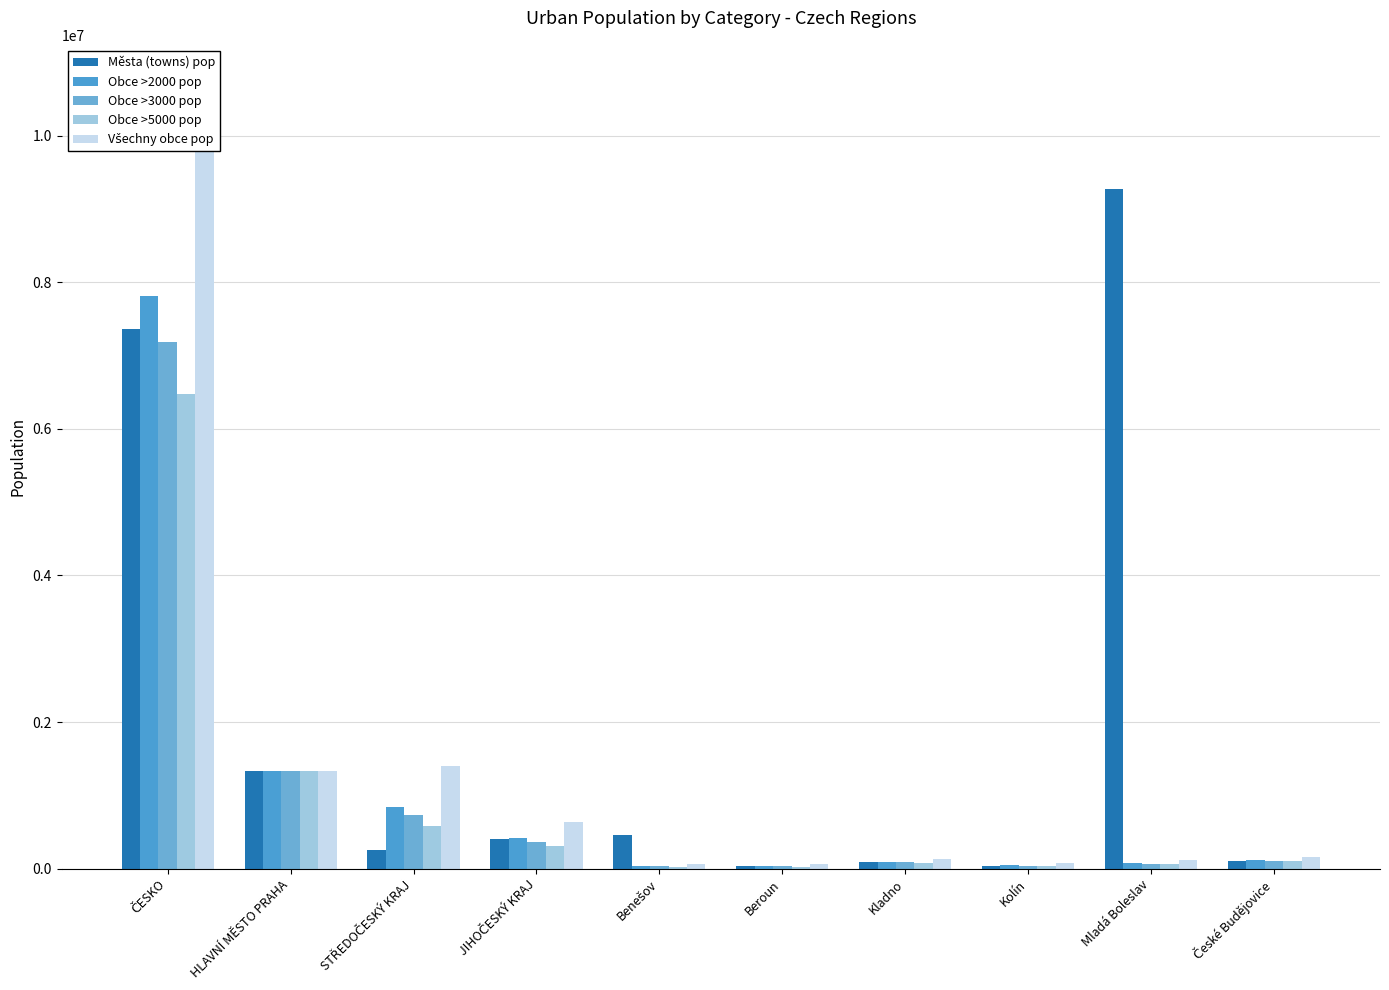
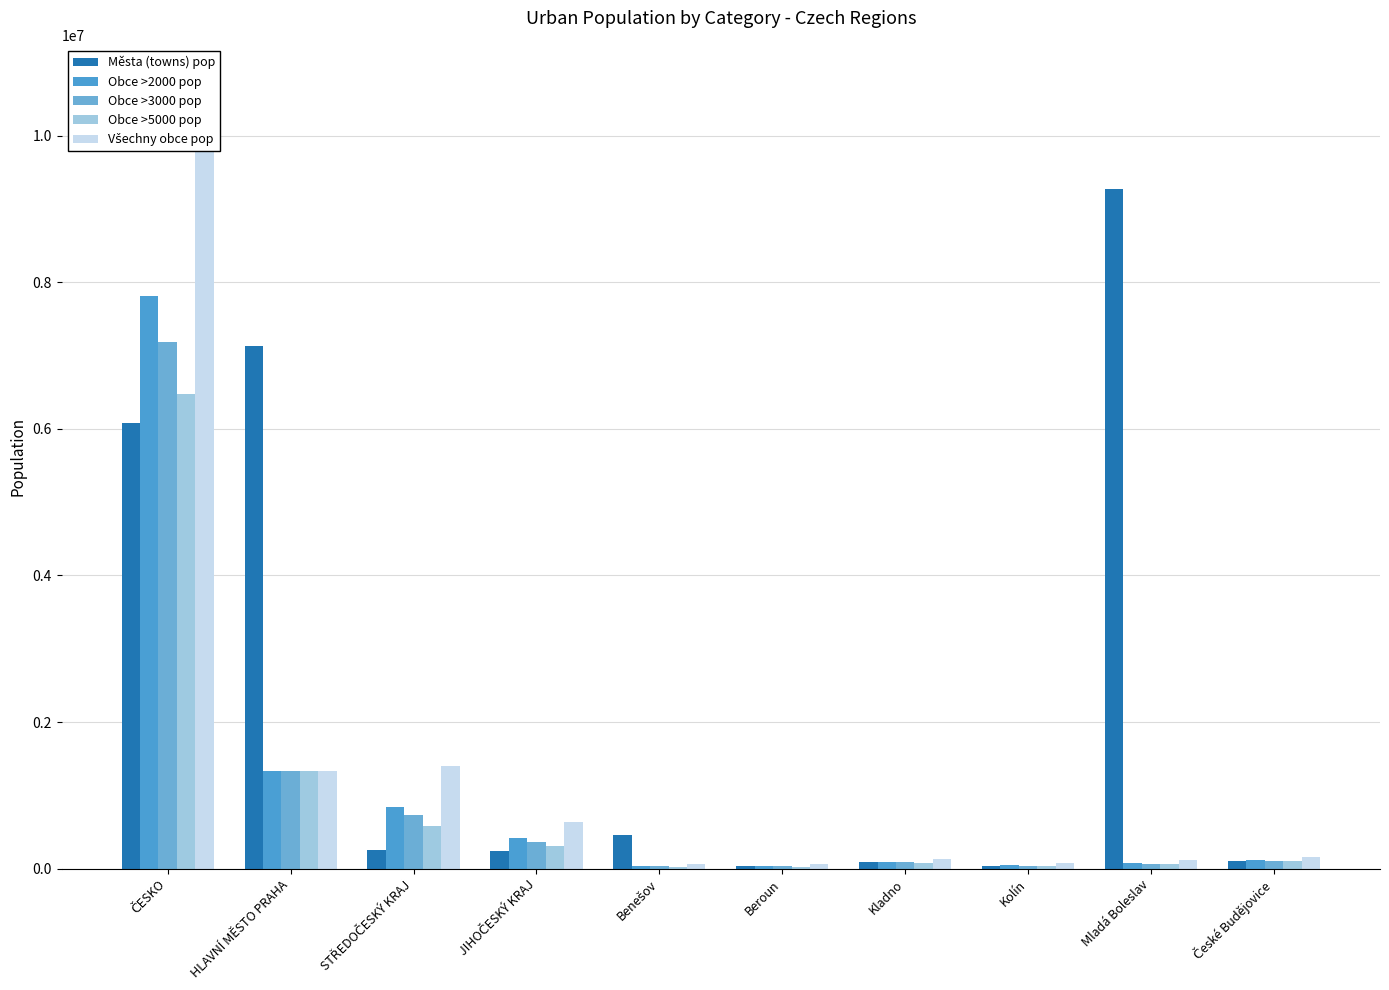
Města (towns) pop, ČESKO: 7400000 -> 6100000
Města (towns) pop, HLAVNÍ MĚSTO PRAHA: 1300000 -> 7100000
Města (towns) pop, JIHOČESKÝ KRAJ: 400000 -> 200000
